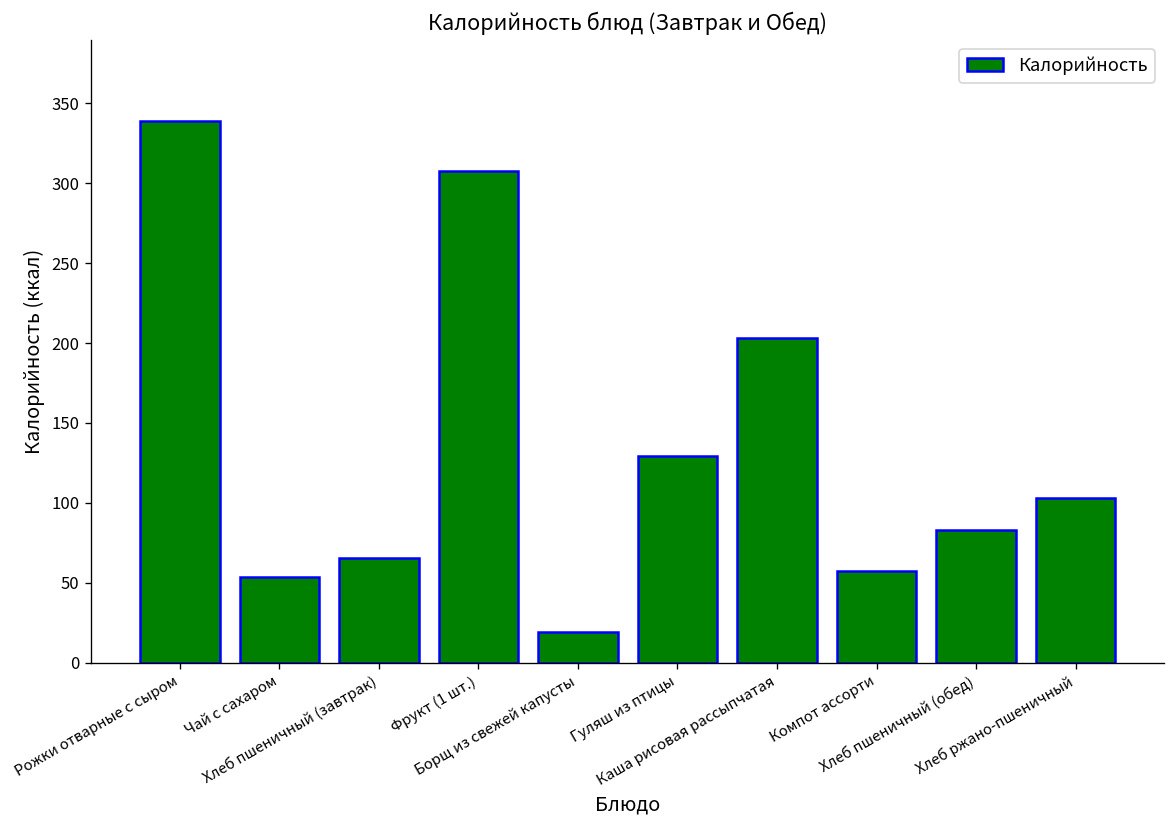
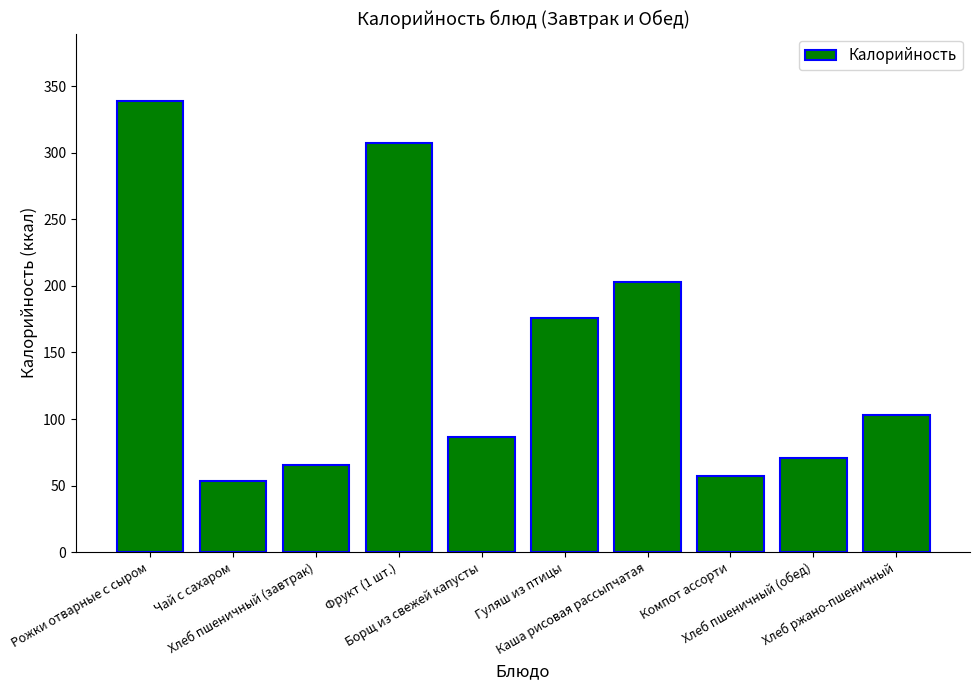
Борщ из свежей капусты: 19 -> 86
Гуляш из птицы: 129 -> 176
Хлеб пшеничный (обед): 83 -> 71
